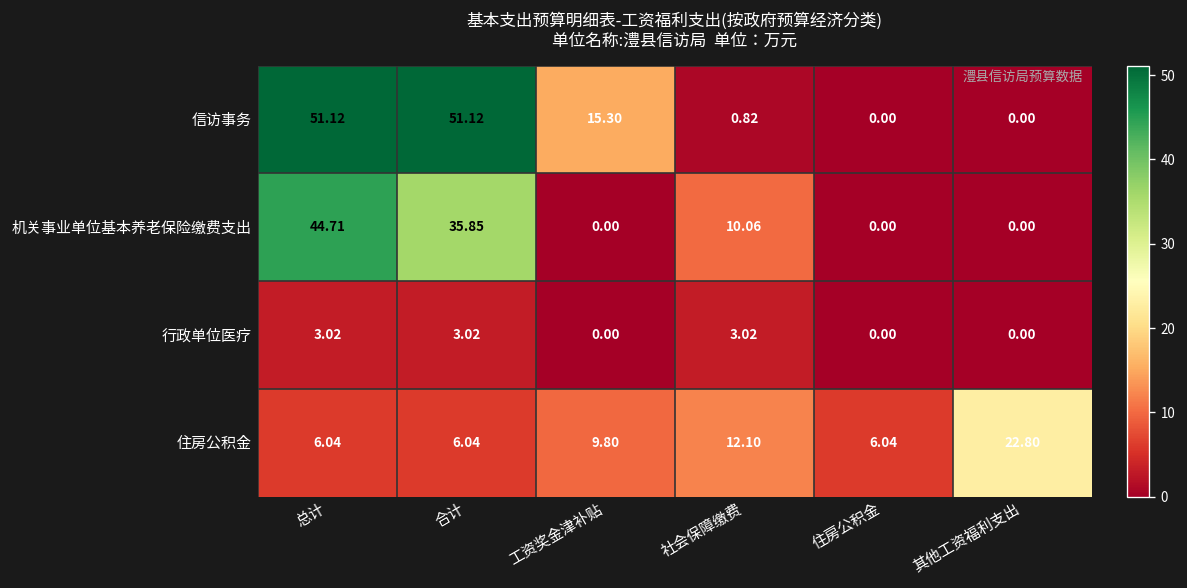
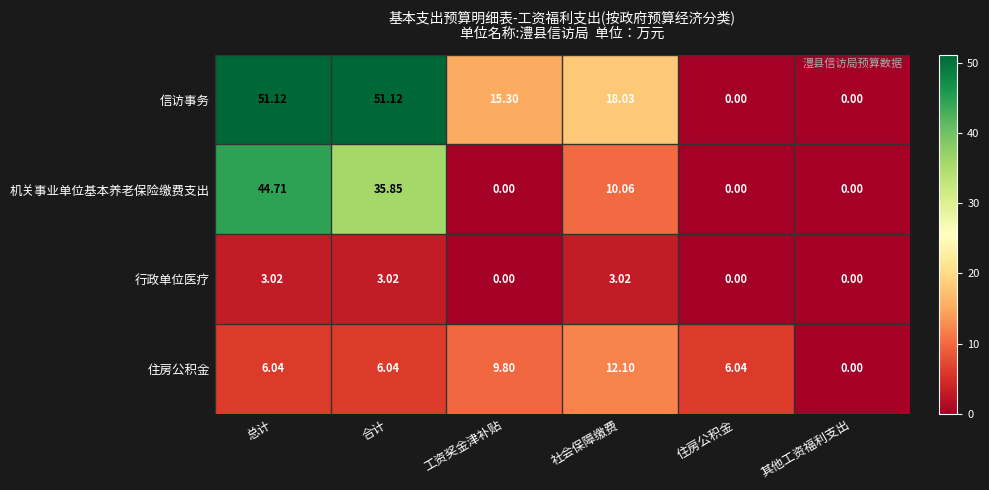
信访事务, 社会保障缴费: 0.82 -> 18.03
住房公积金, 其他工资福利支出: 22.80 -> 0.00
